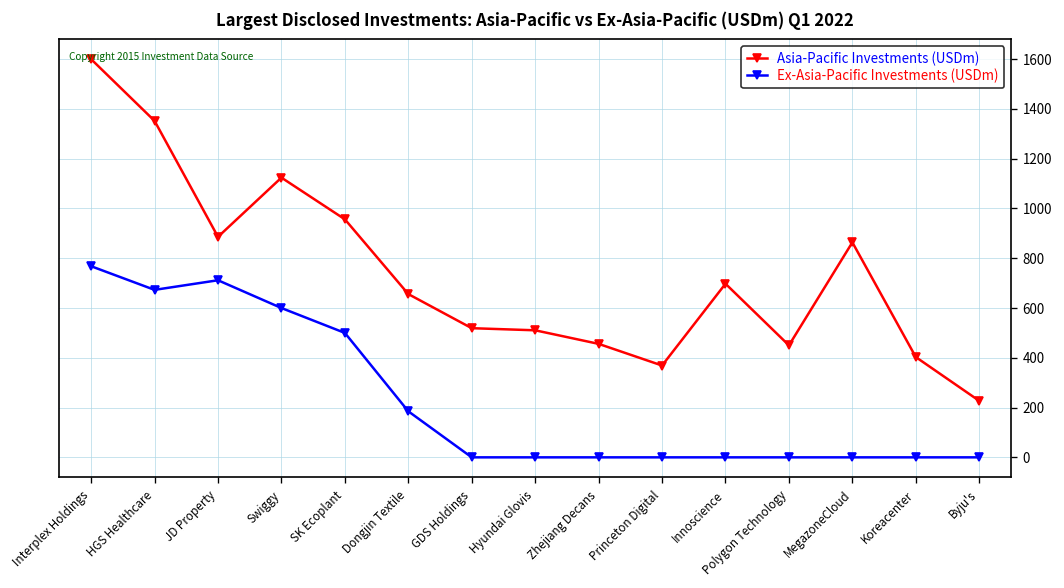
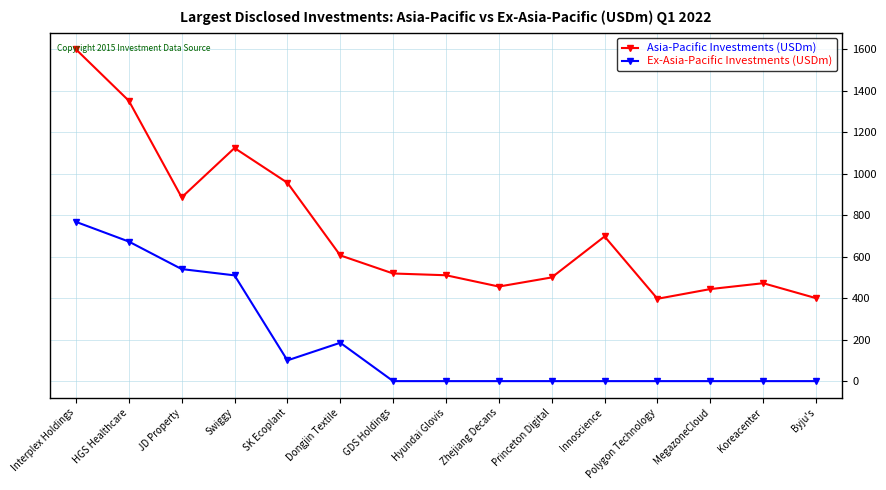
Ex-Asia-Pacific Investments (USDm), JD Property: 710 -> 540
Ex-Asia-Pacific Investments (USDm), Swiggy: 600 -> 510
Ex-Asia-Pacific Investments (USDm), SK Ecoplant: 500 -> 100
Asia-Pacific Investments (USDm), Dongjin Textile: 660 -> 610
Asia-Pacific Investments (USDm), Princeton Digital: 370 -> 500
Asia-Pacific Investments (USDm), Polygon Technology: 450 -> 400
Asia-Pacific Investments (USDm), MegazoneCloud: 860 -> 440
Asia-Pacific Investments (USDm), Koreacenter: 400 -> 470
Asia-Pacific Investments (USDm), Byju's: 230 -> 400
